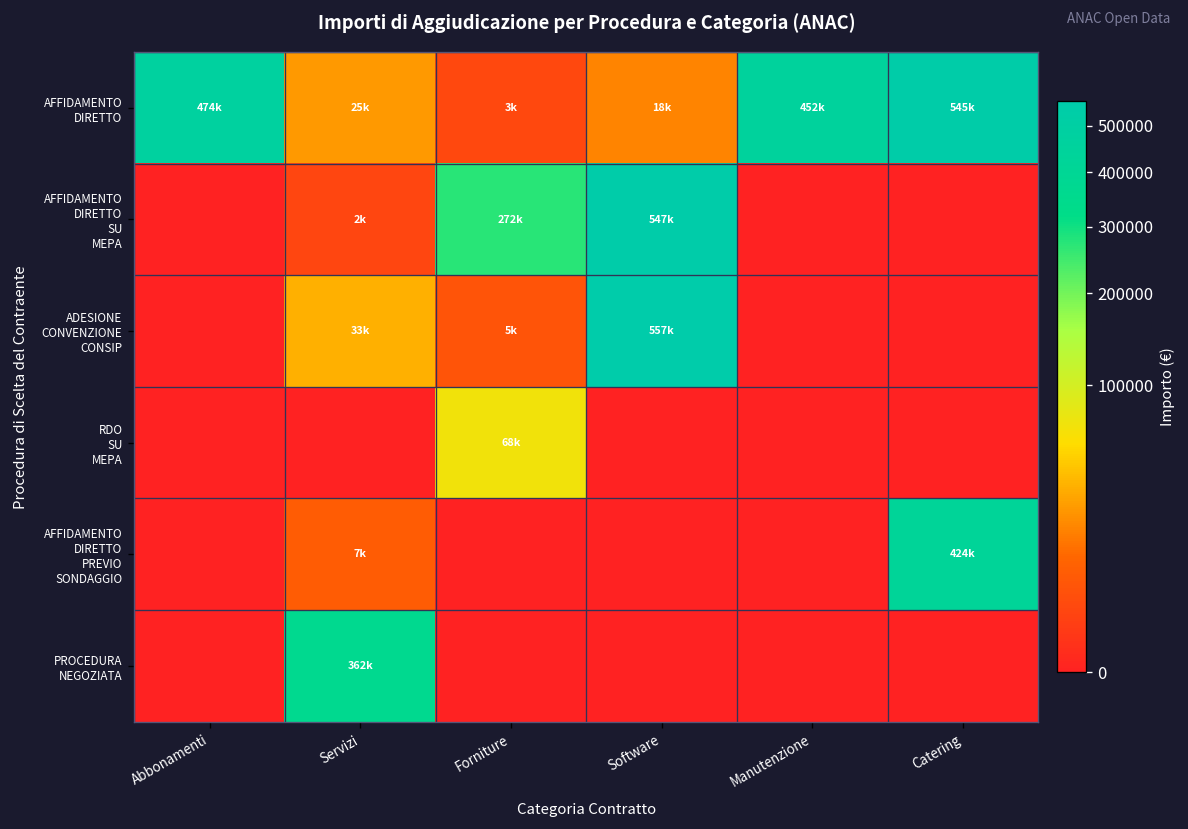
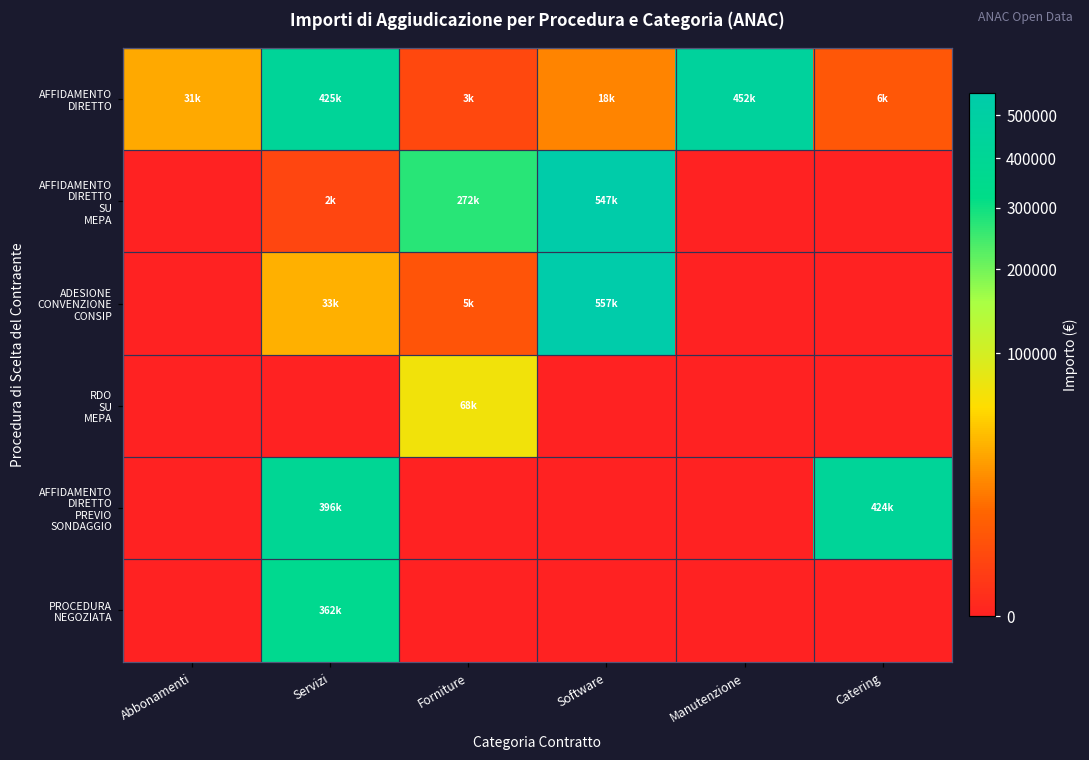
AFFIDAMENTO DIRETTO, Abbonamenti: 474k -> 31k
AFFIDAMENTO DIRETTO, Servizi: 25k -> 425k
AFFIDAMENTO DIRETTO, Catering: 545k -> 6k
AFFIDAMENTO DIRETTO PREVIO SONDAGGIO, Servizi: 7k -> 396k
